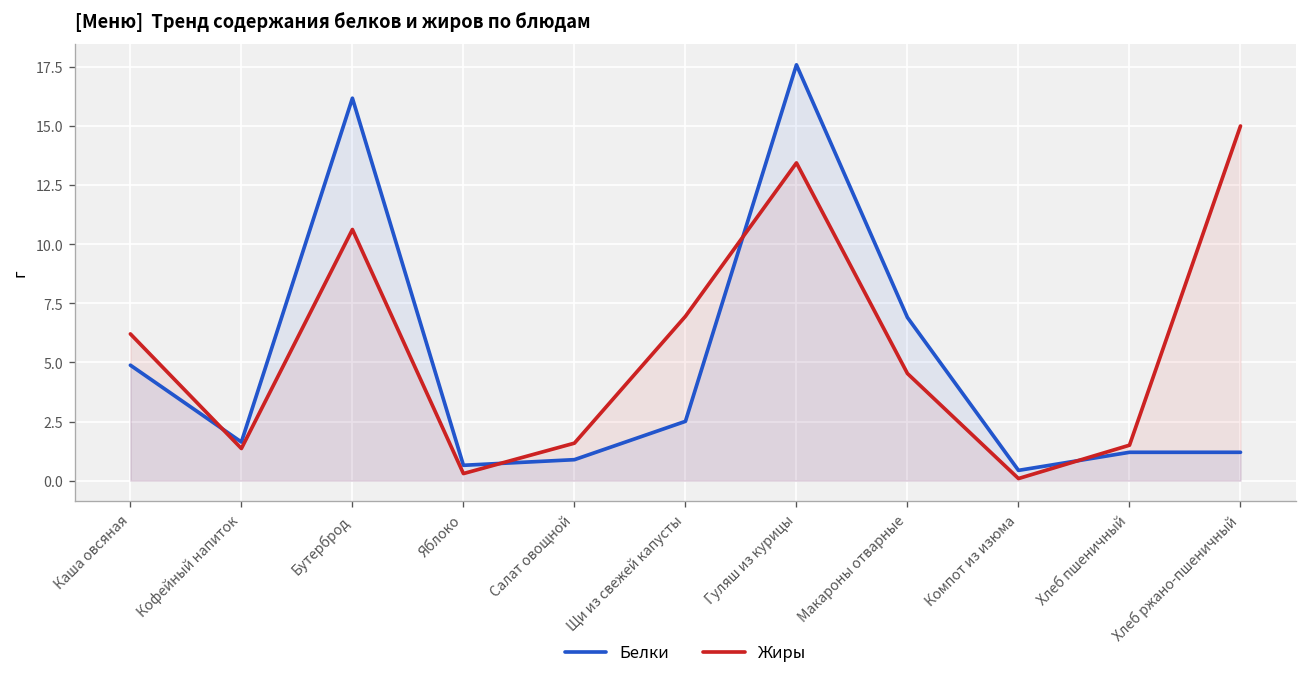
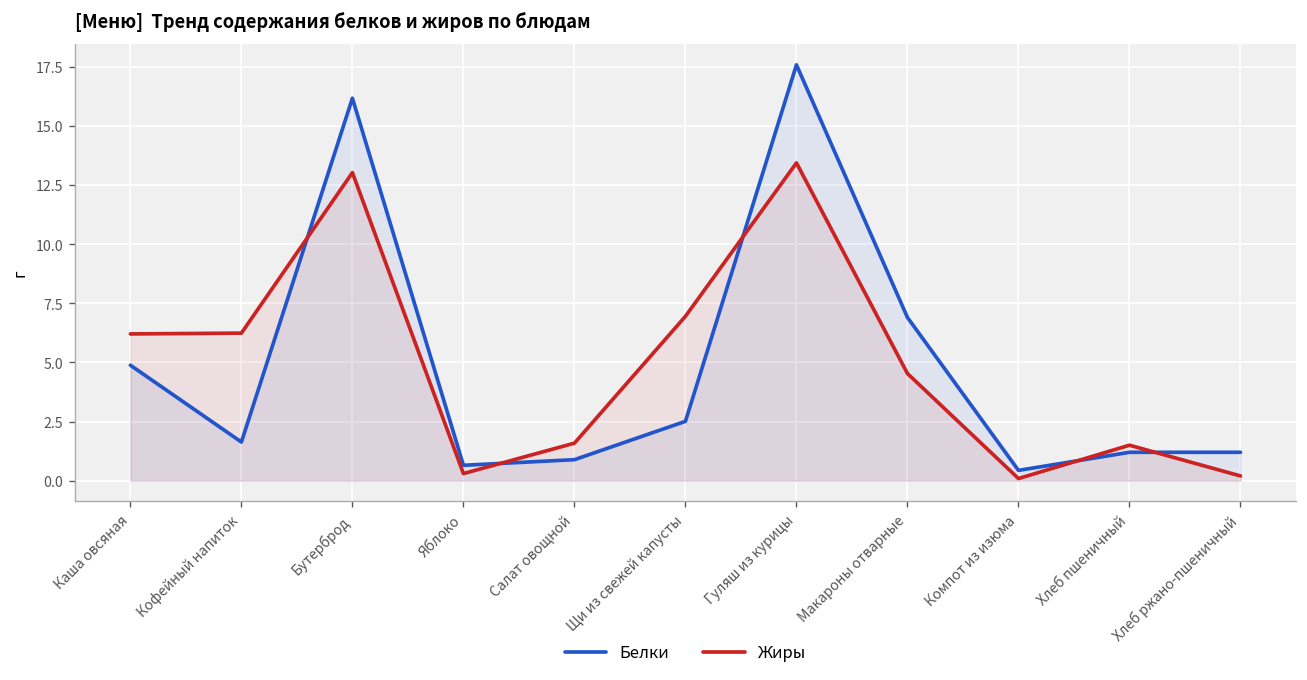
Жиры, Кофейный напиток: 1.4 -> 6.2
Жиры, Бутерброд: 10.6 -> 13.0
Жиры, Хлеб ржано-пшеничный: 15.0 -> 0.2
